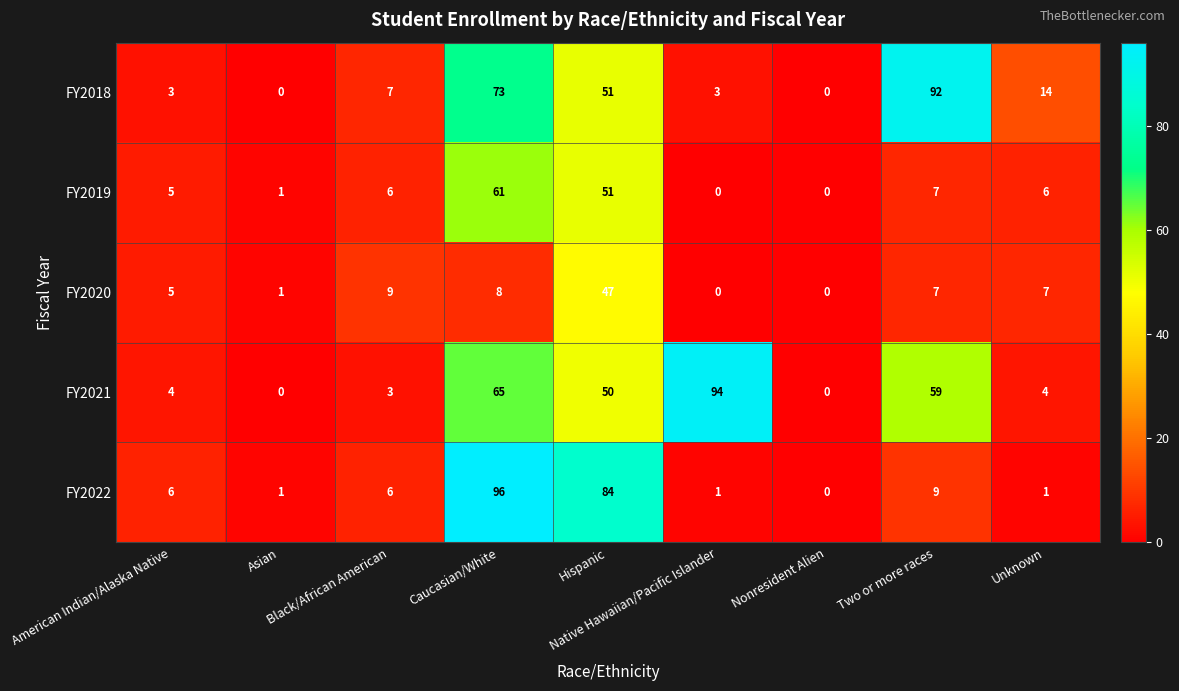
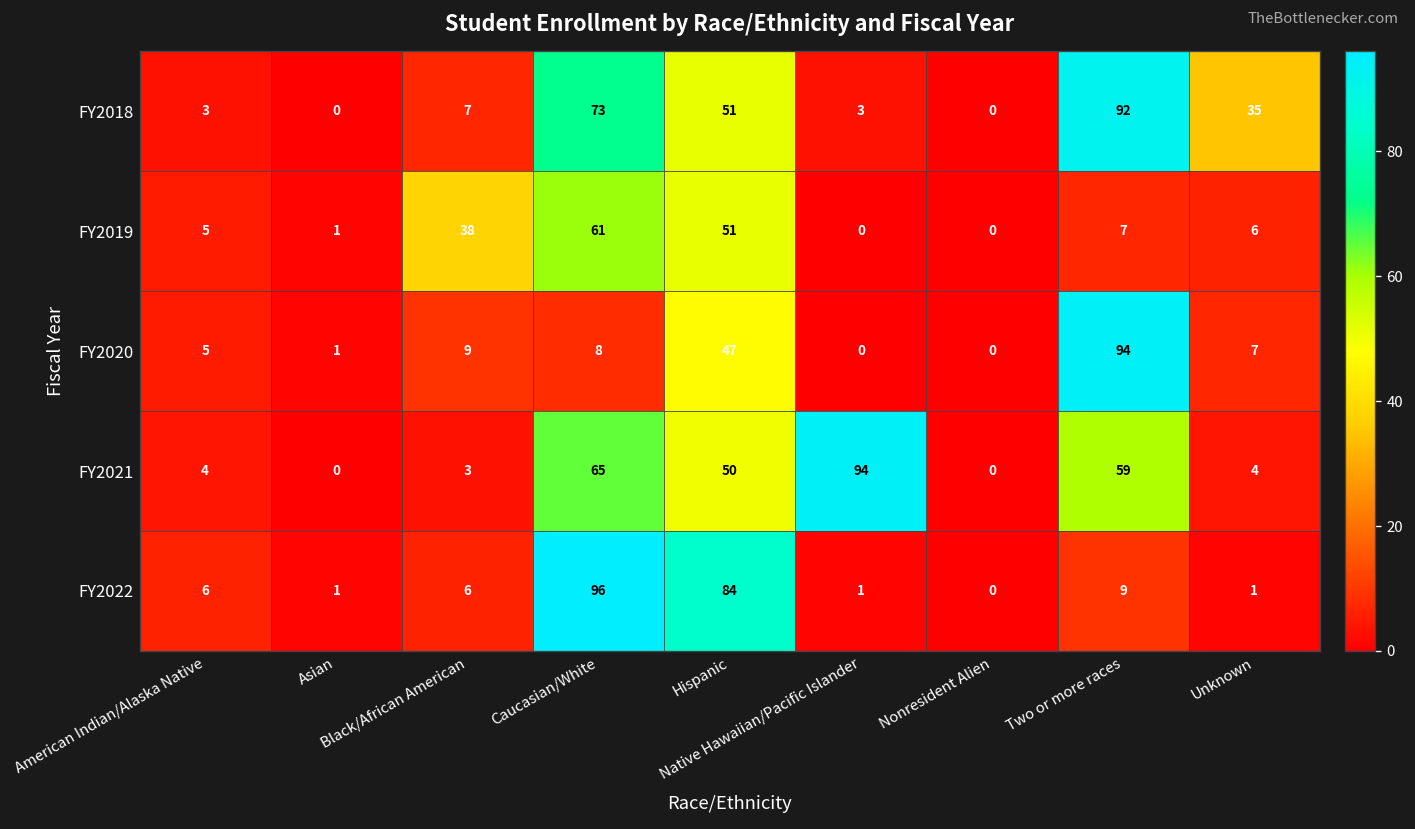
FY2018, Unknown: 14 -> 35
FY2019, Black/African American: 6 -> 38
FY2020, Two or more races: 7 -> 94
